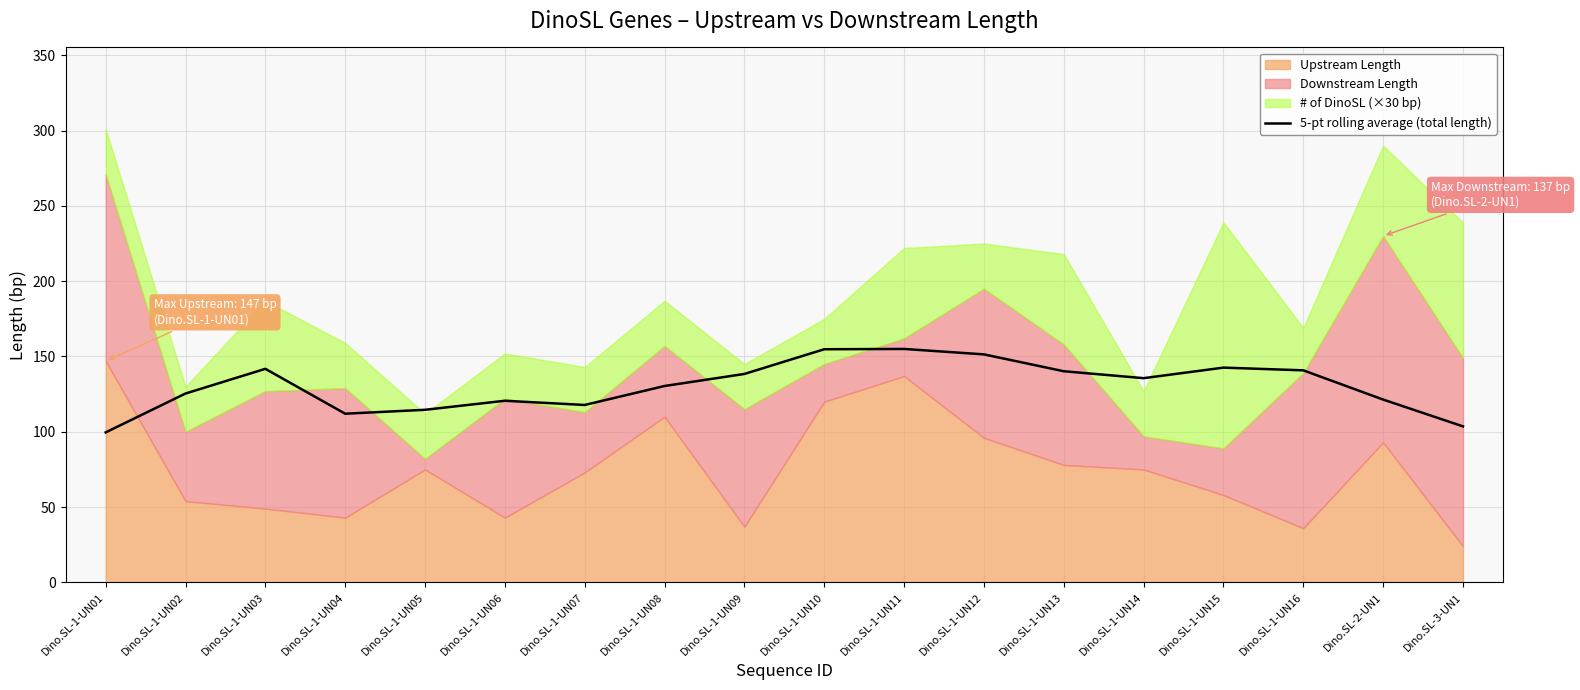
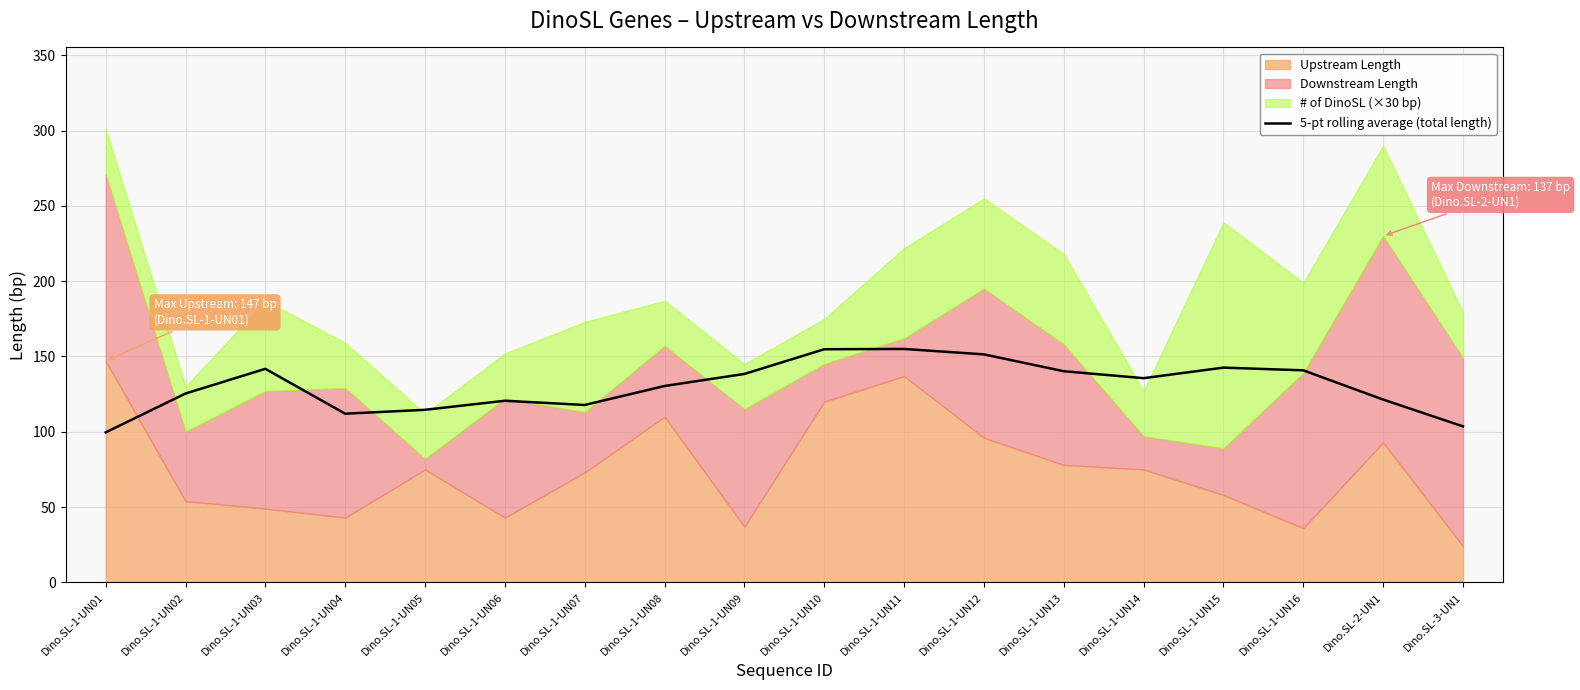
# of DinoSL (×30 bp), Dino.SL-1-UN07: 30 -> 60
# of DinoSL (×30 bp), Dino.SL-1-UN12: 30 -> 60
# of DinoSL (×30 bp), Dino.SL-1-UN16: 30 -> 60
# of DinoSL (×30 bp), Dino.SL-3-UN1: 90 -> 30
